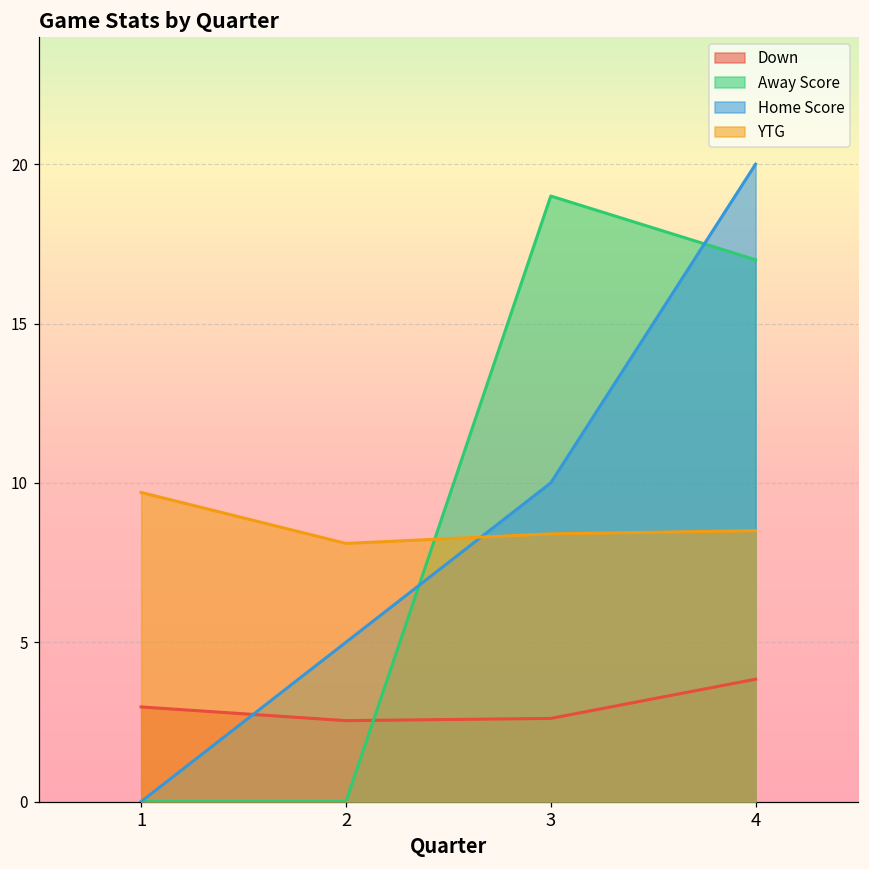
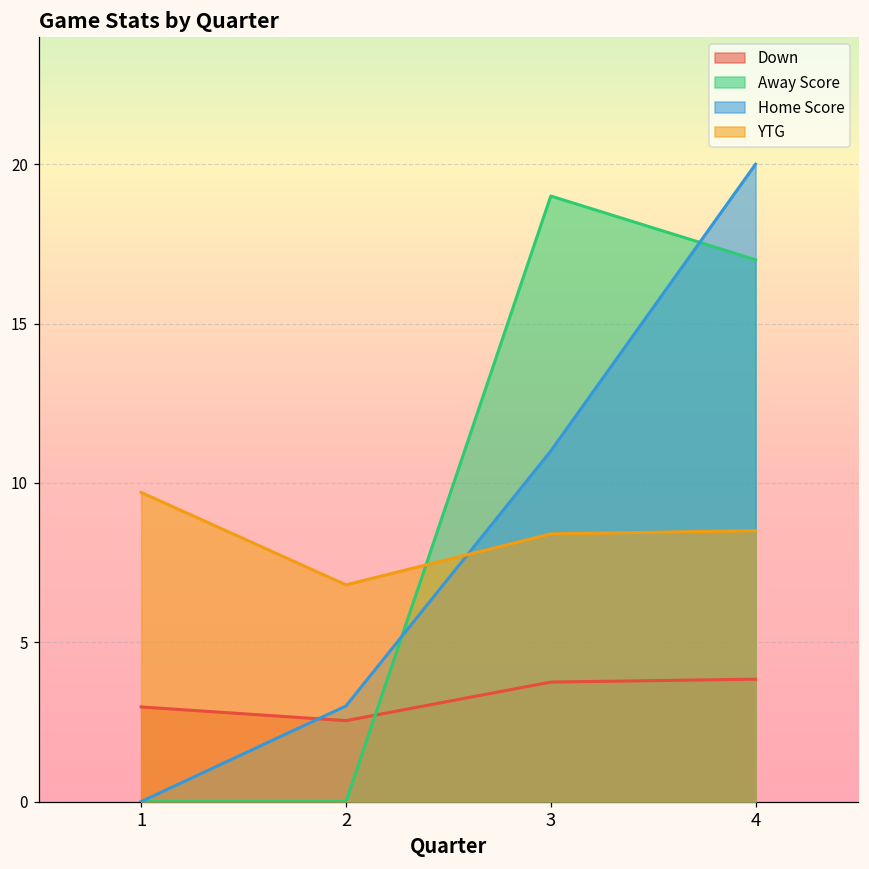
Home Score, 2: 5 -> 3
YTG, 2: 8.1 -> 6.8
Down, 3: 2.6 -> 3.8
Home Score, 3: 10 -> 11
